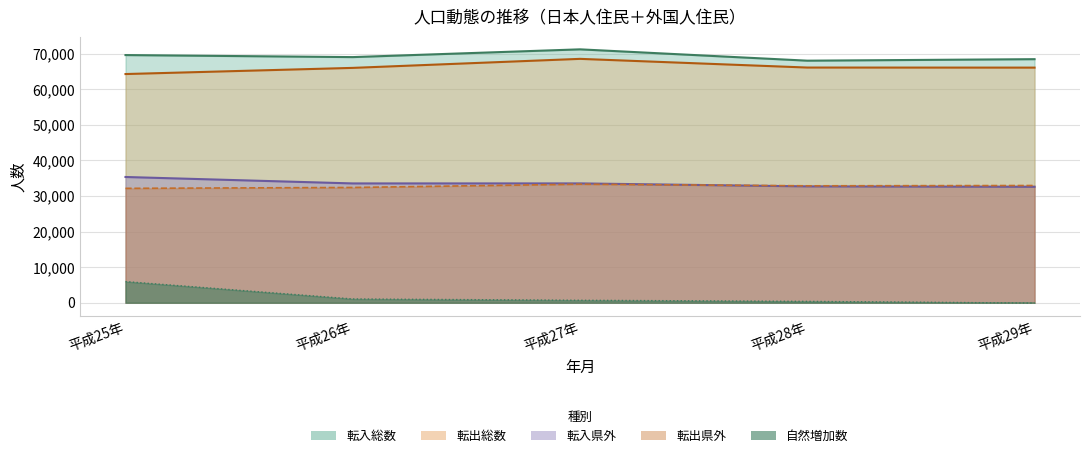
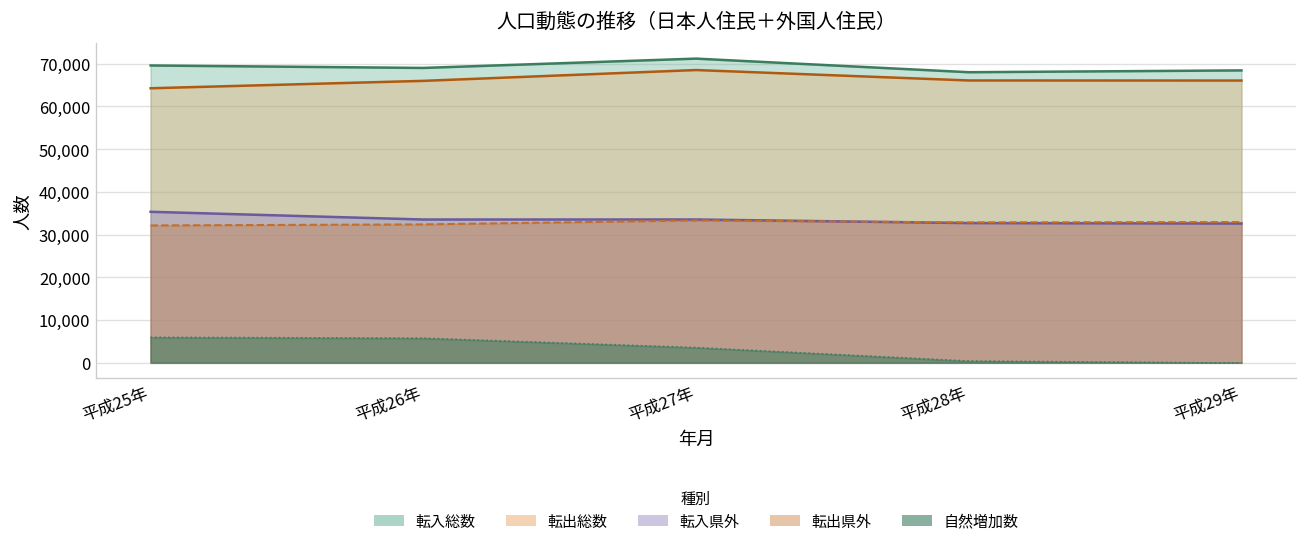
自然増加数, 平成26年: 1,000 -> 6,000
自然増加数, 平成27年: 1,000 -> 4,000
